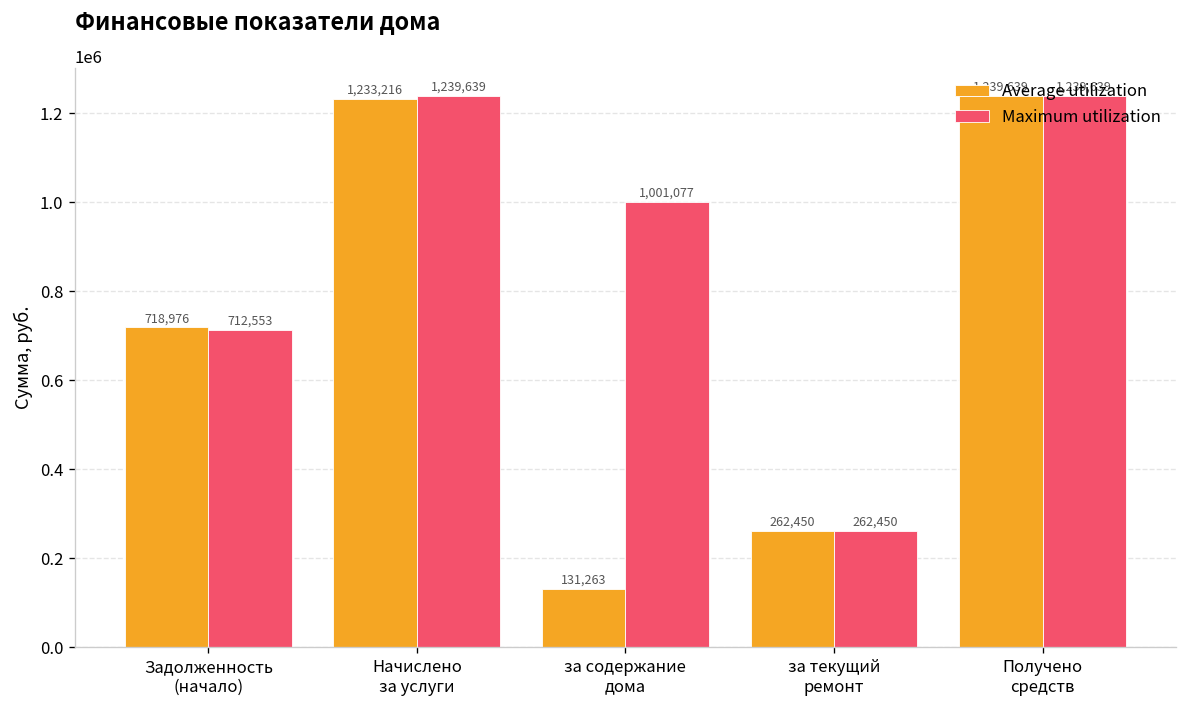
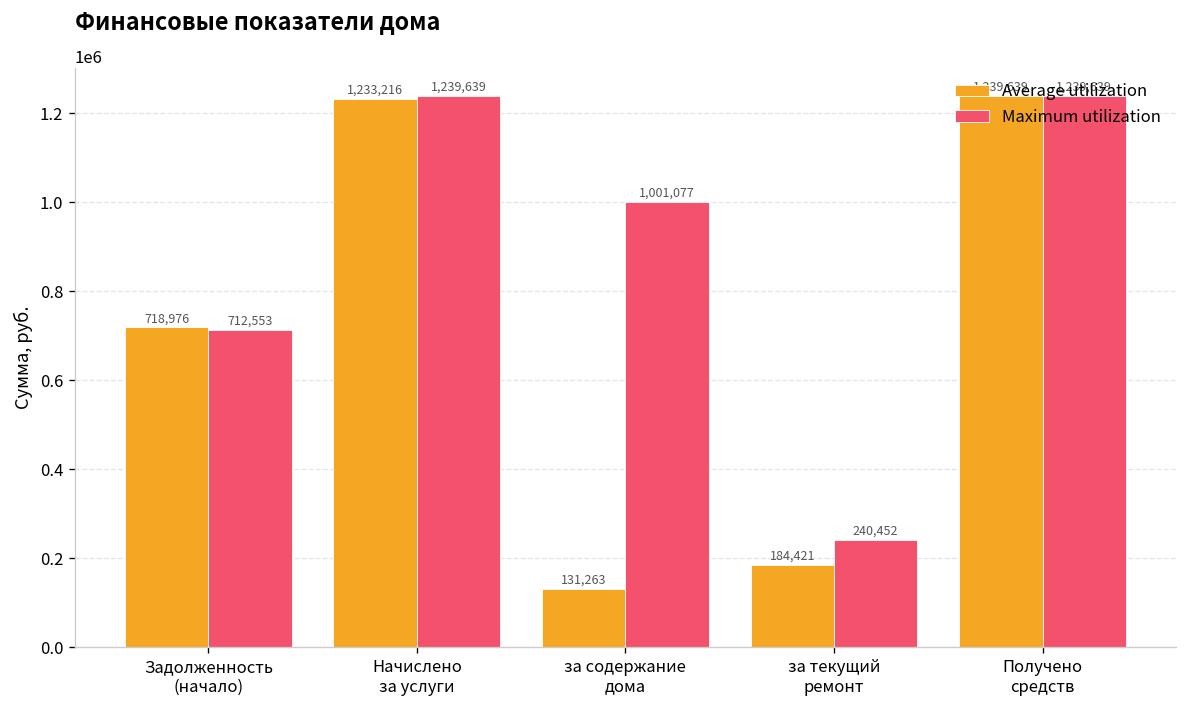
Average utilization, за текущий ремонт: 262,450 -> 184,421
Maximum utilization, за текущий ремонт: 262,450 -> 240,452
